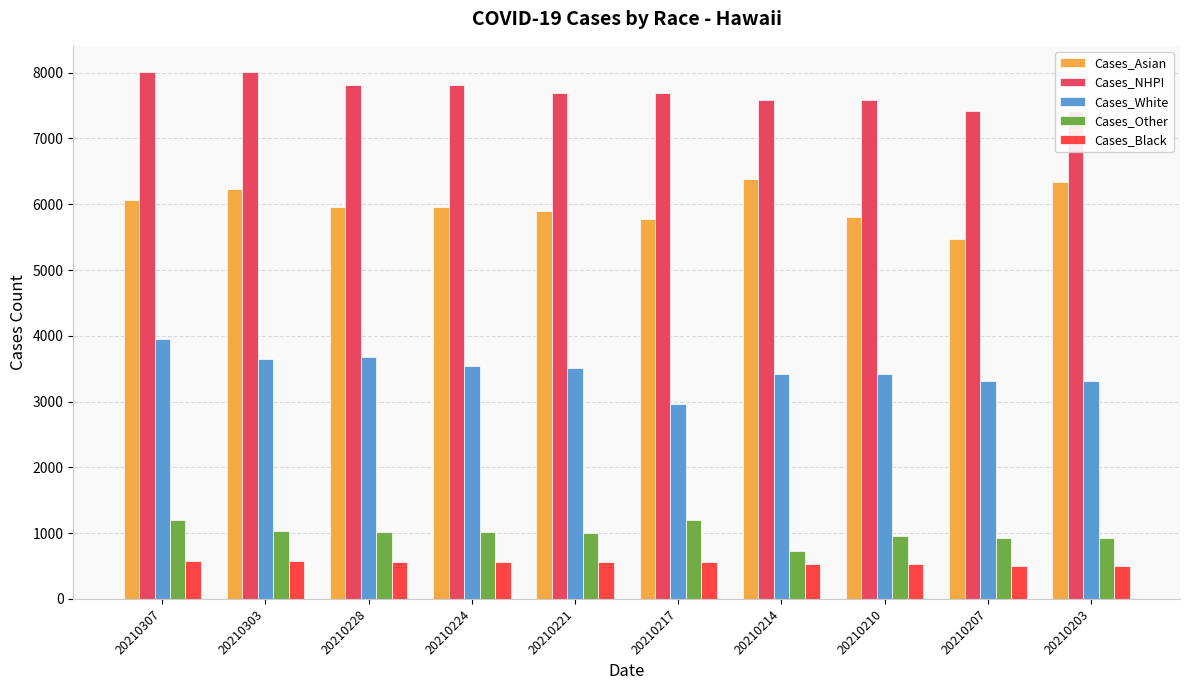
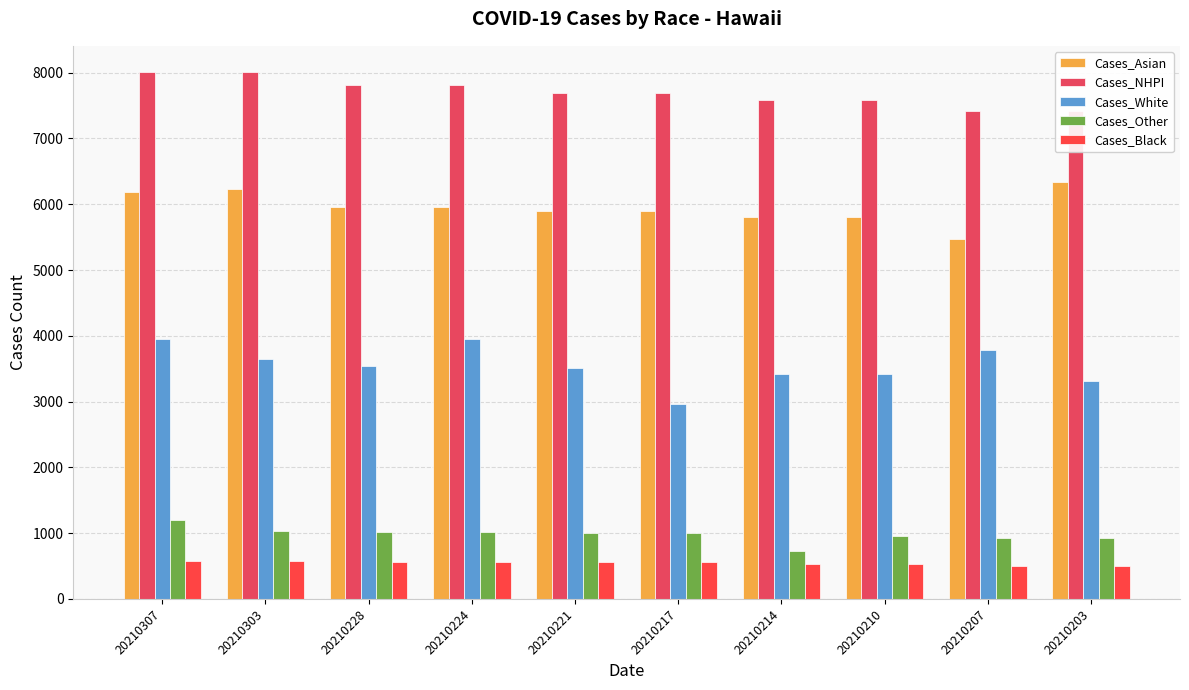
Cases_Asian, 20210307: 6100 -> 6200
Cases_White, 20210228: 3700 -> 3500
Cases_White, 20210224: 3500 -> 3900
Cases_Asian, 20210217: 5800 -> 5900
Cases_Other, 20210217: 1200 -> 1000
Cases_Asian, 20210214: 6400 -> 5800
Cases_White, 20210207: 3300 -> 3800
